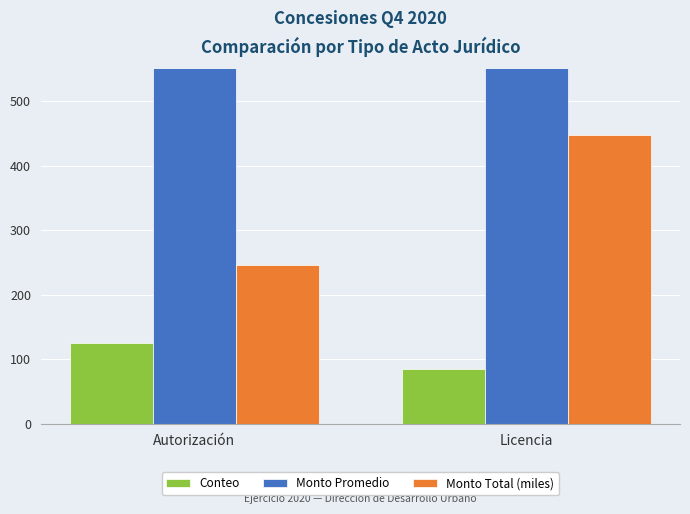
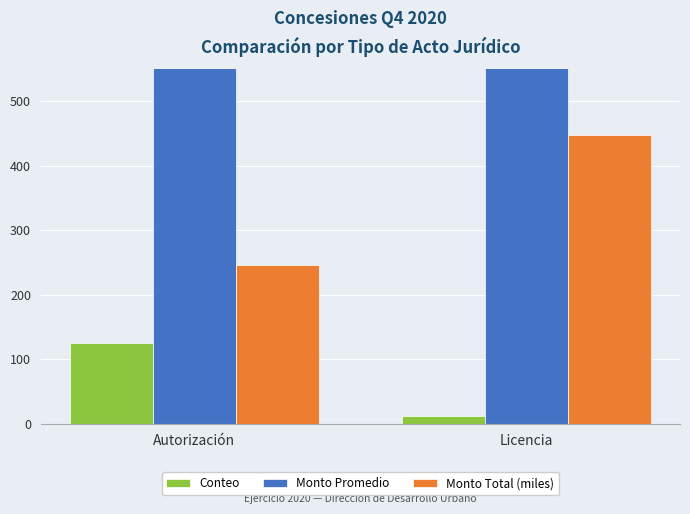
Conteo, Licencia: 90 -> 10
